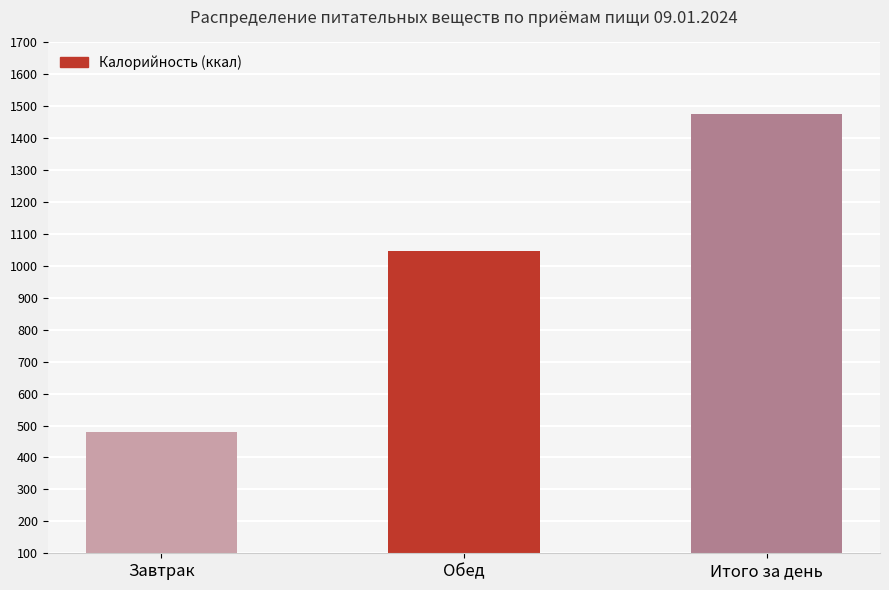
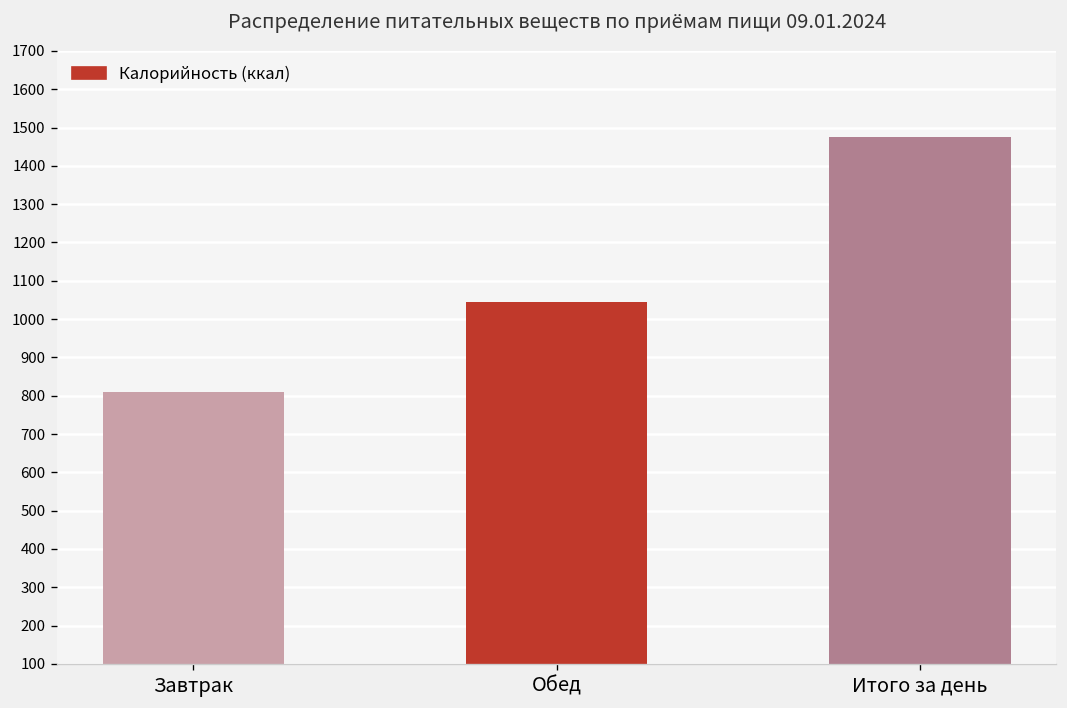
Завтрак: 480 -> 810
